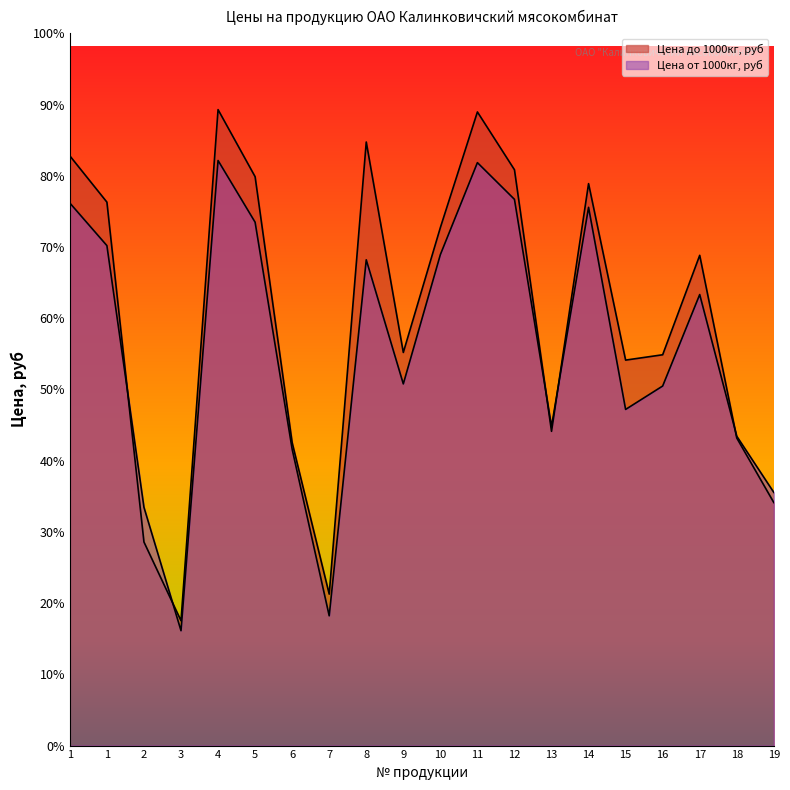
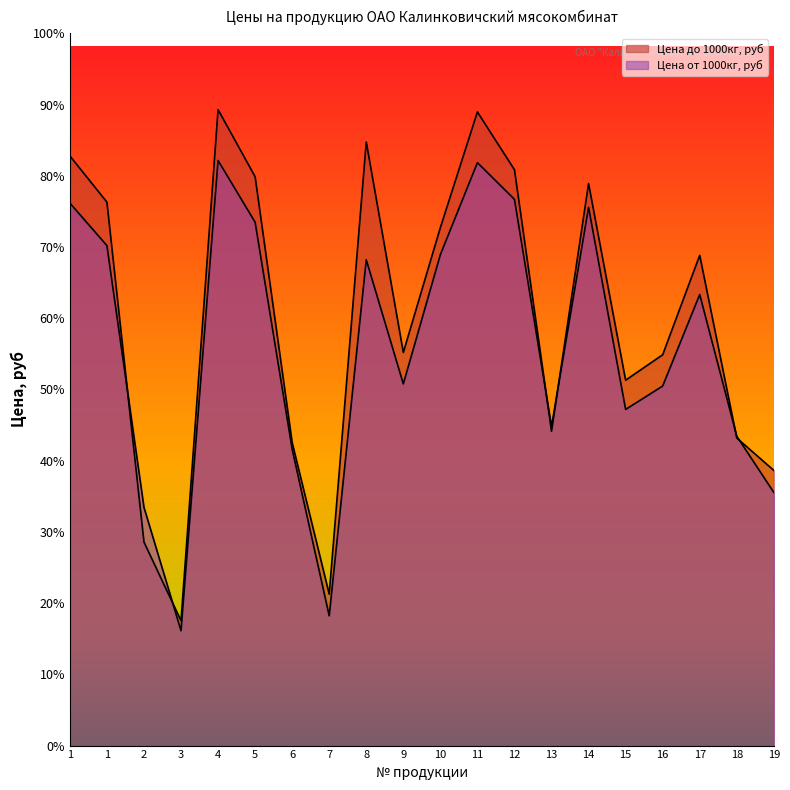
Цена до 1000кг, руб, 15: 54% -> 51%
Цена до 1000кг, руб, 19: 34% -> 39%
